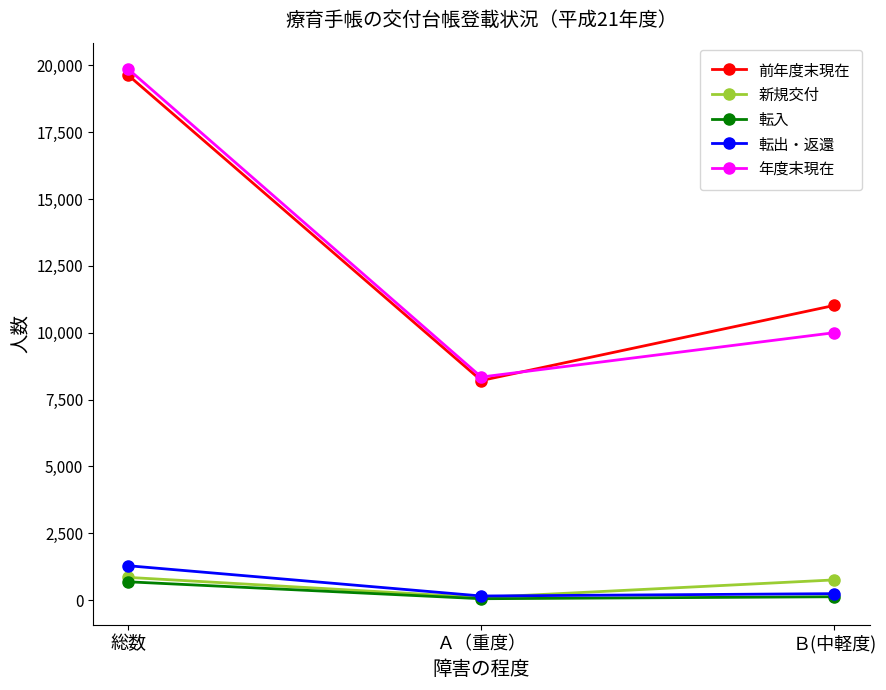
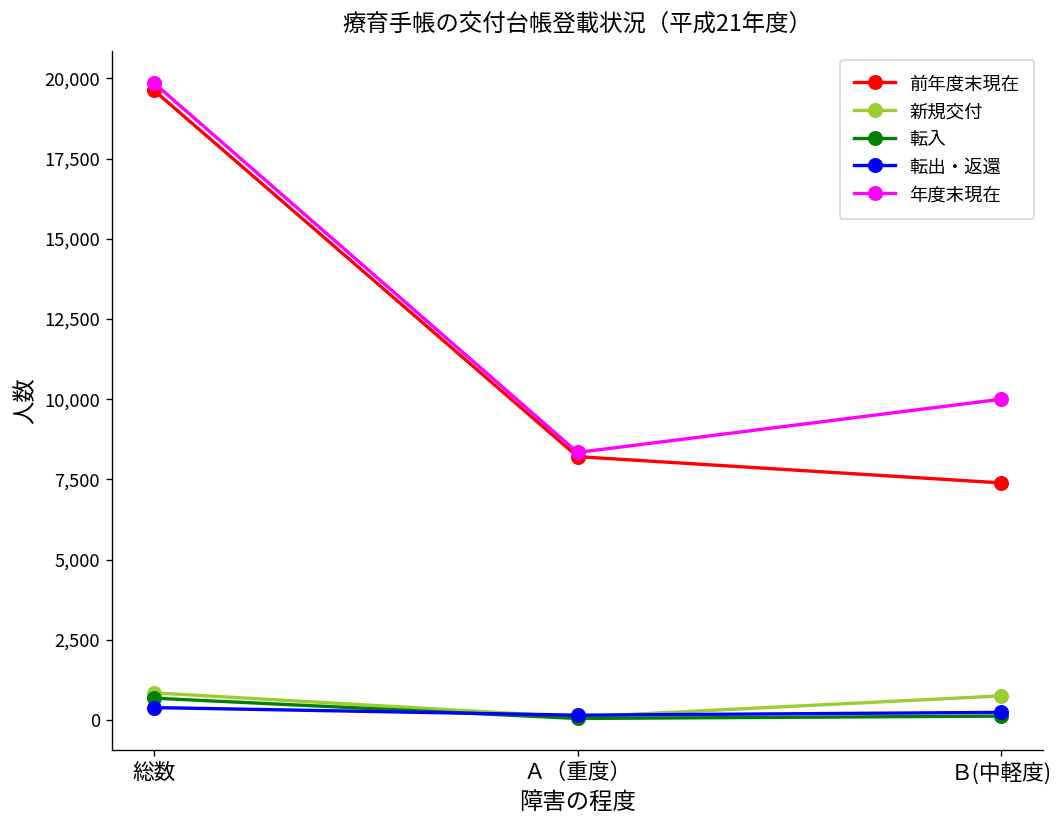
転出・返還, 総数: 1,300 -> 400
前年度末現在, Ｂ(中軽度): 11,000 -> 7,400
